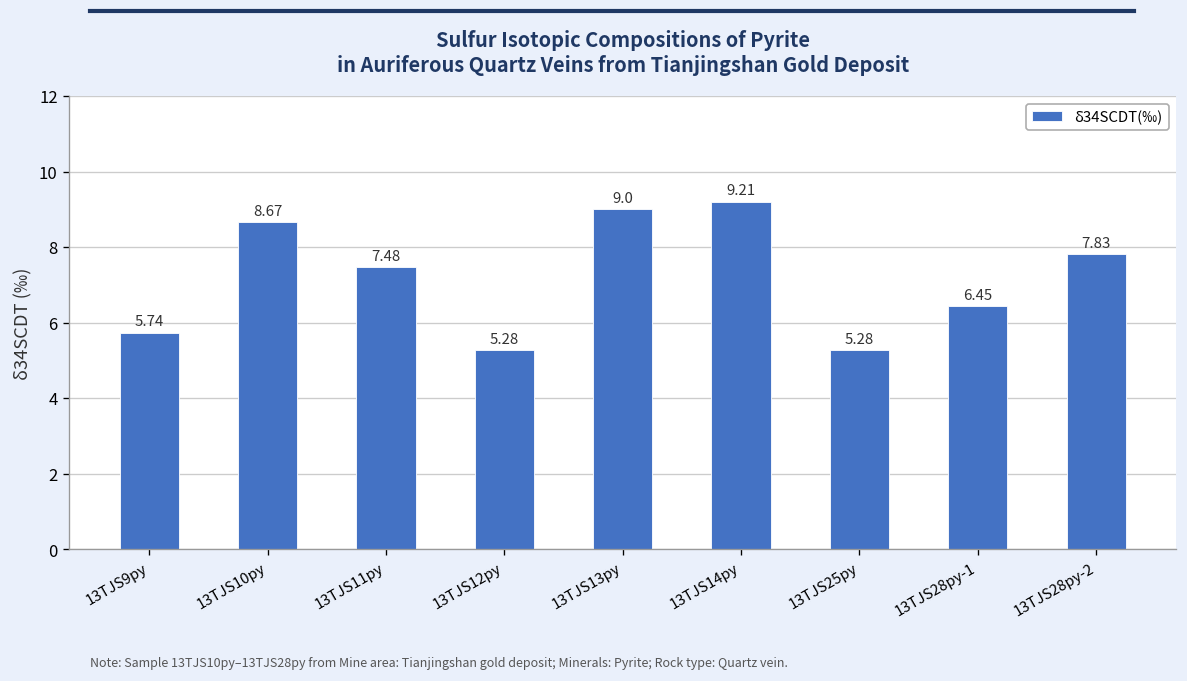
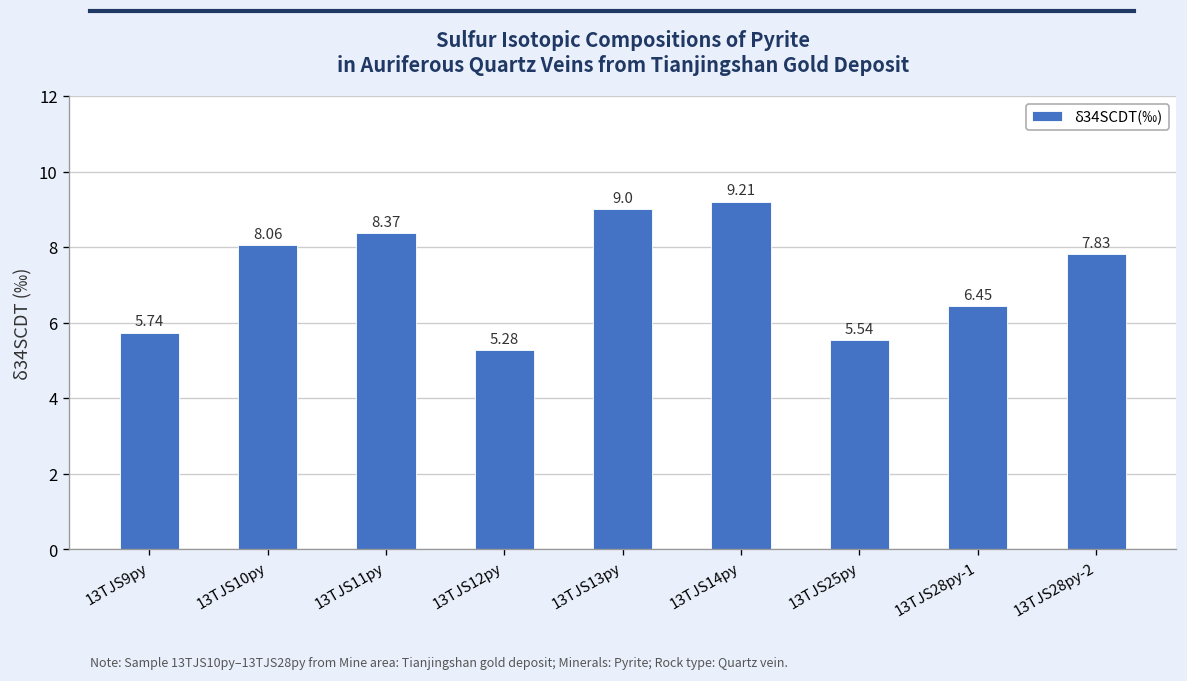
13TJS10py: 8.67 -> 8.06
13TJS11py: 7.48 -> 8.37
13TJS25py: 5.28 -> 5.54
